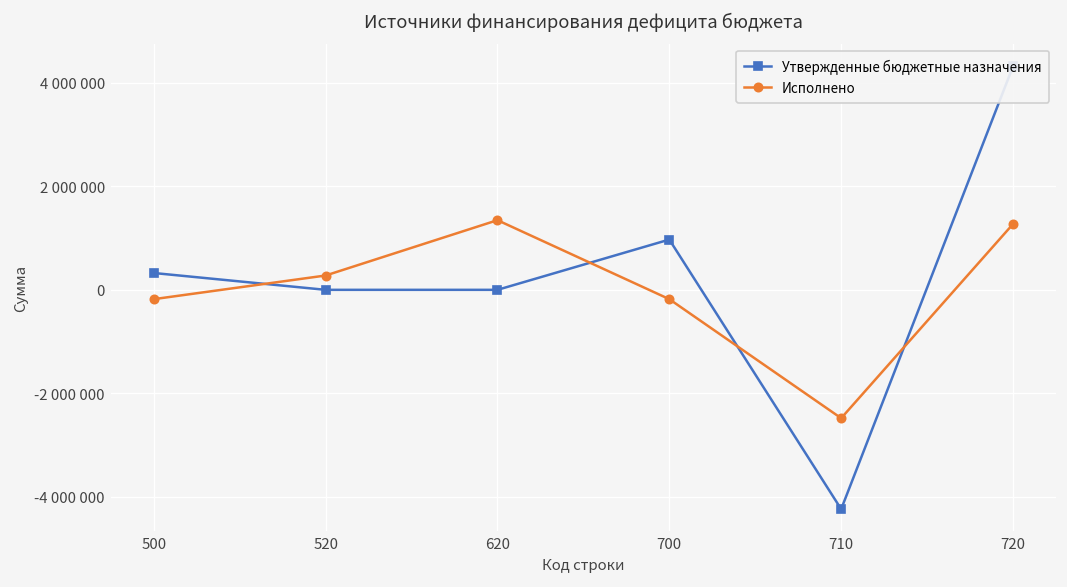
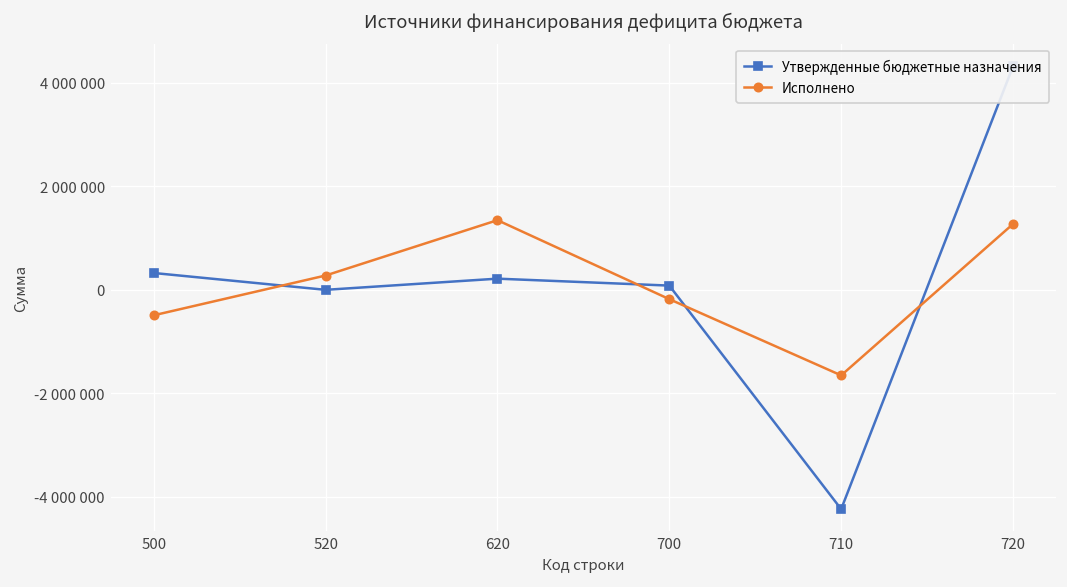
Исполнено, 500: -200000 -> -500000
Утвержденные бюджетные назначения, 620: 0 -> 200000
Утвержденные бюджетные назначения, 700: 1000000 -> 100000
Исполнено, 710: -2500000 -> -1700000
